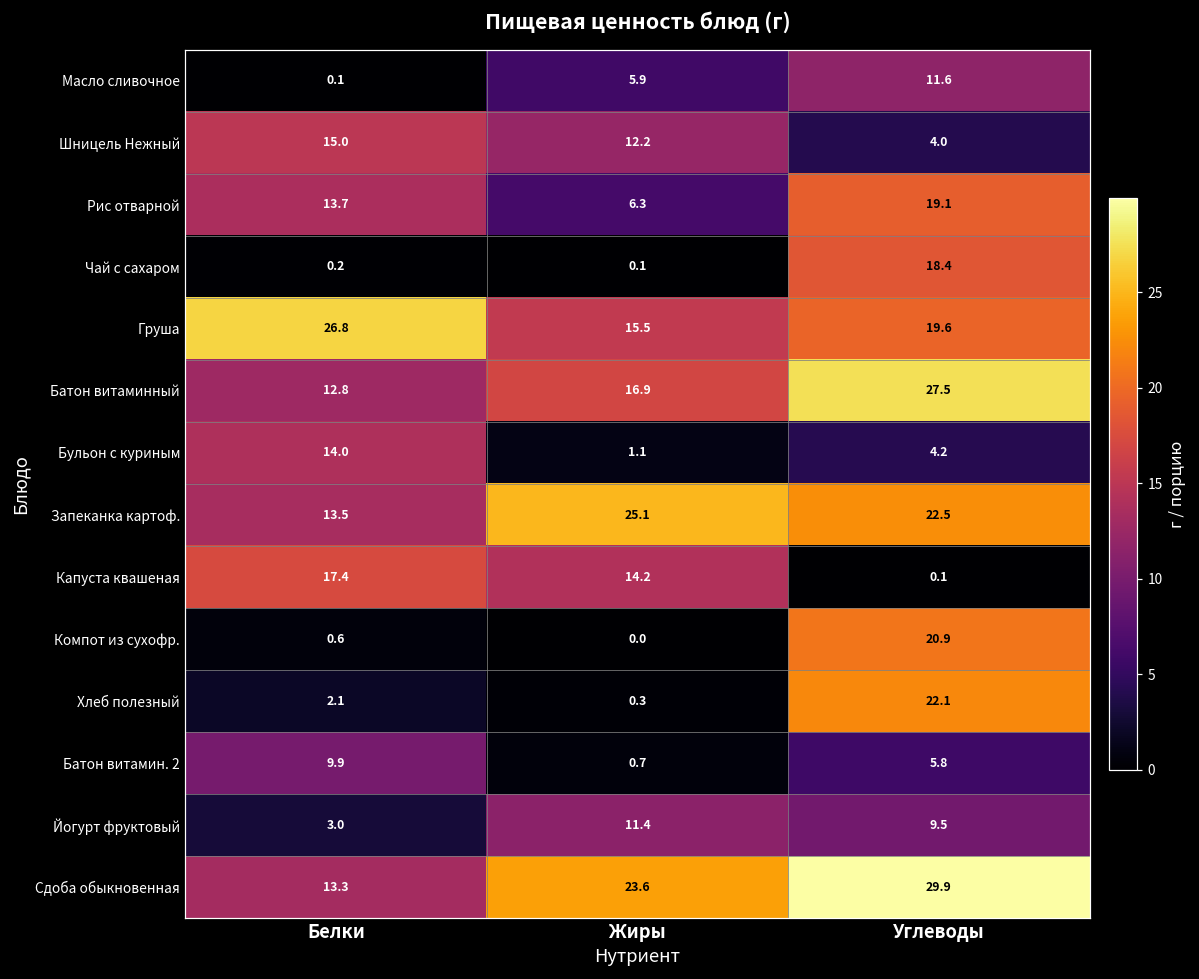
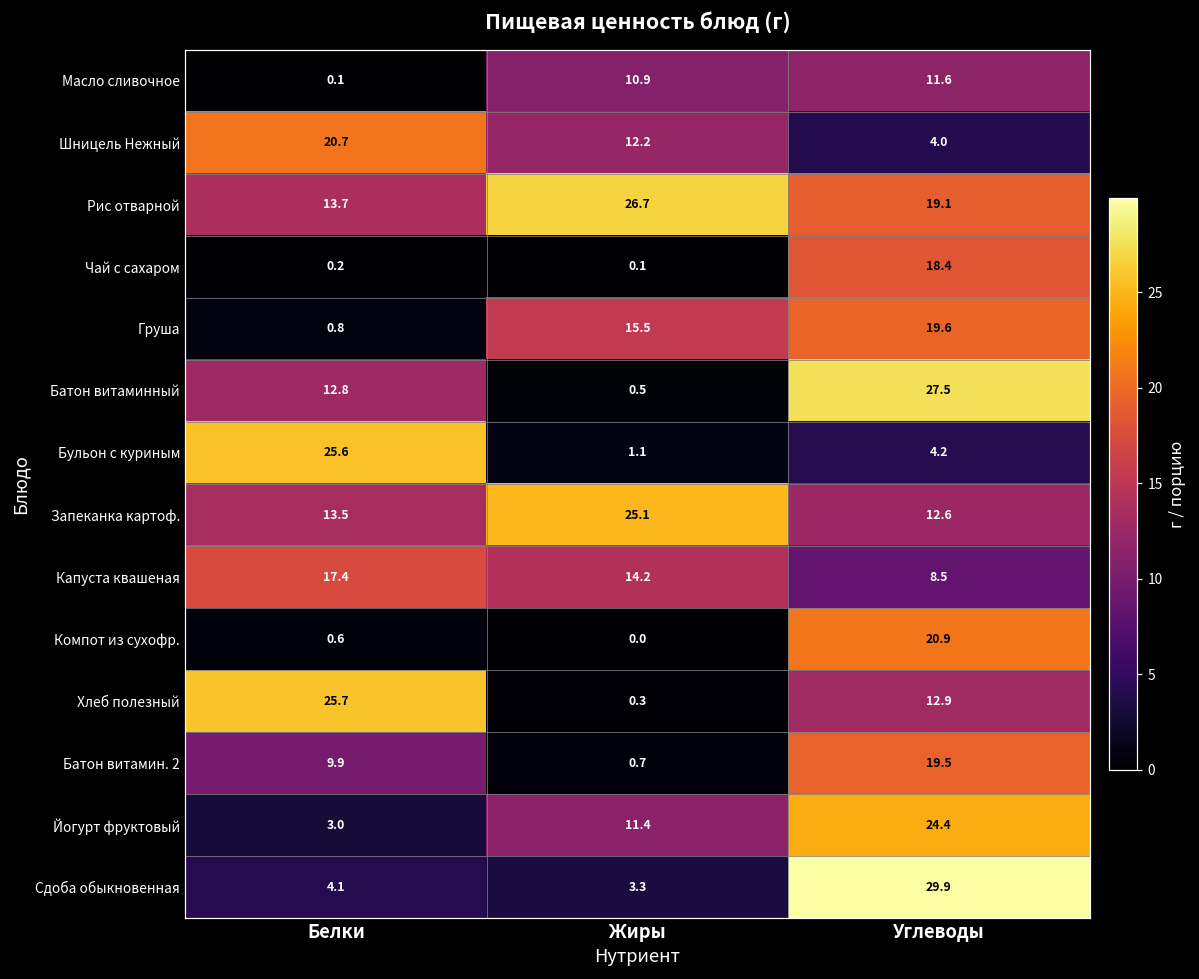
Масло сливочное, Жиры: 5.9 -> 10.9
Шницель Нежный, Белки: 15.0 -> 20.7
Рис отварной, Жиры: 6.3 -> 26.7
Груша, Белки: 26.8 -> 0.8
Батон витаминный, Жиры: 16.9 -> 0.5
Бульон с куриным, Белки: 14.0 -> 25.6
Запеканка картоф., Углеводы: 22.5 -> 12.6
Капуста квашеная, Углеводы: 0.1 -> 8.5
Хлеб полезный, Белки: 2.1 -> 25.7
Хлеб полезный, Углеводы: 22.1 -> 12.9
Батон витамин. 2, Углеводы: 5.8 -> 19.5
Йогурт фруктовый, Углеводы: 9.5 -> 24.4
Сдоба обыкновенная, Белки: 13.3 -> 4.1
Сдоба обыкновенная, Жиры: 23.6 -> 3.3
